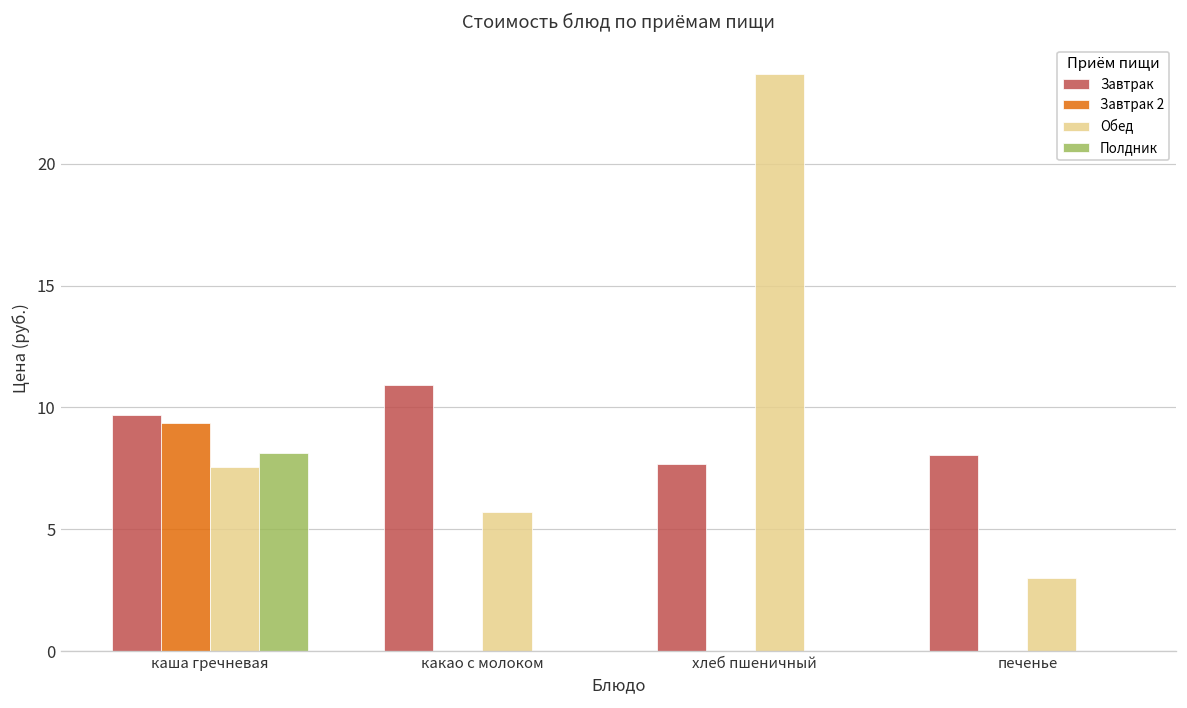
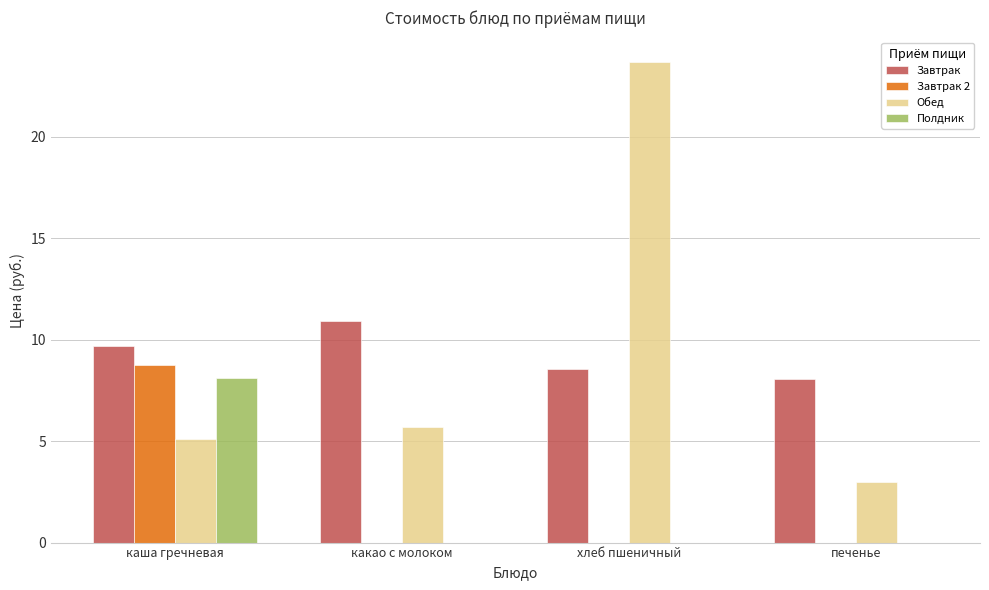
Завтрак 2, каша гречневая: 9.4 -> 8.8
Обед, каша гречневая: 7.6 -> 5.1
Завтрак, хлеб пшеничный: 7.7 -> 8.6
